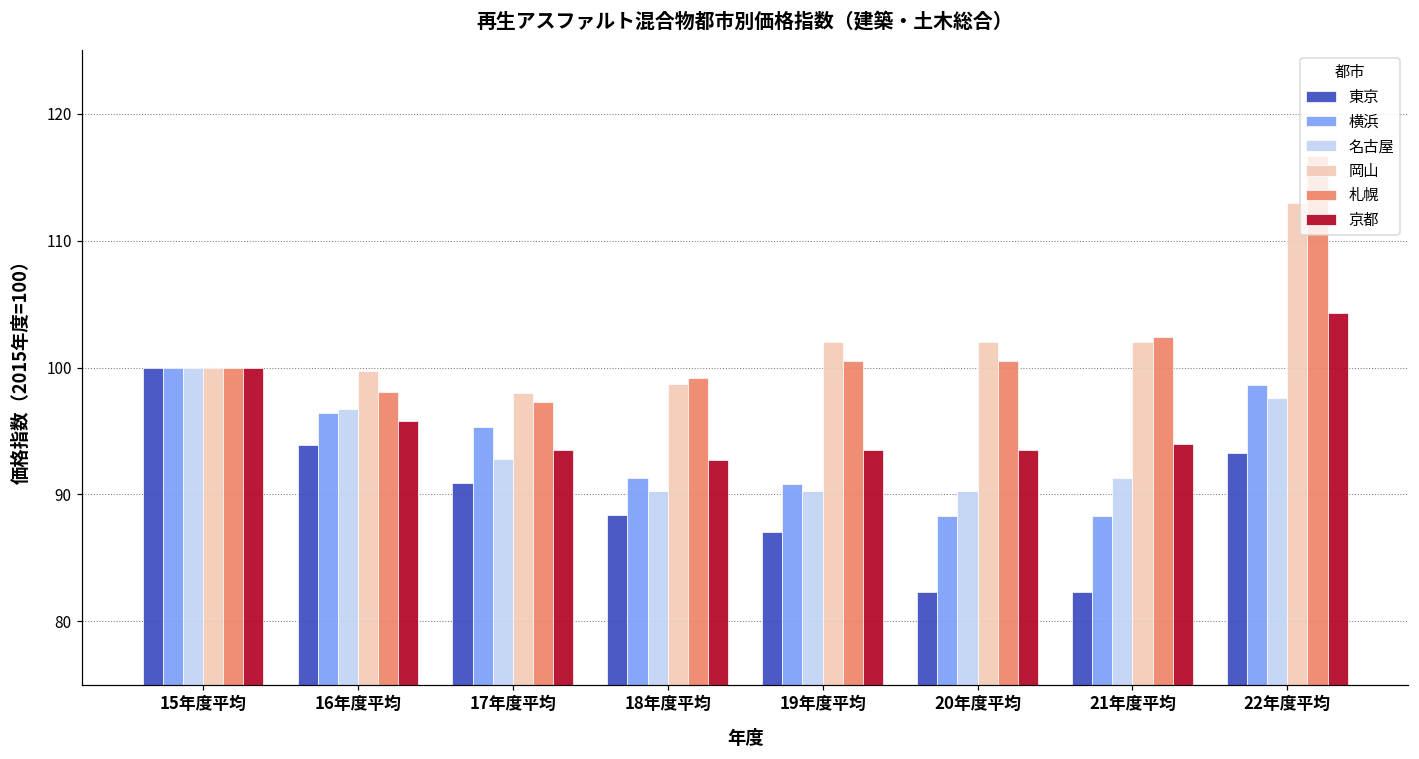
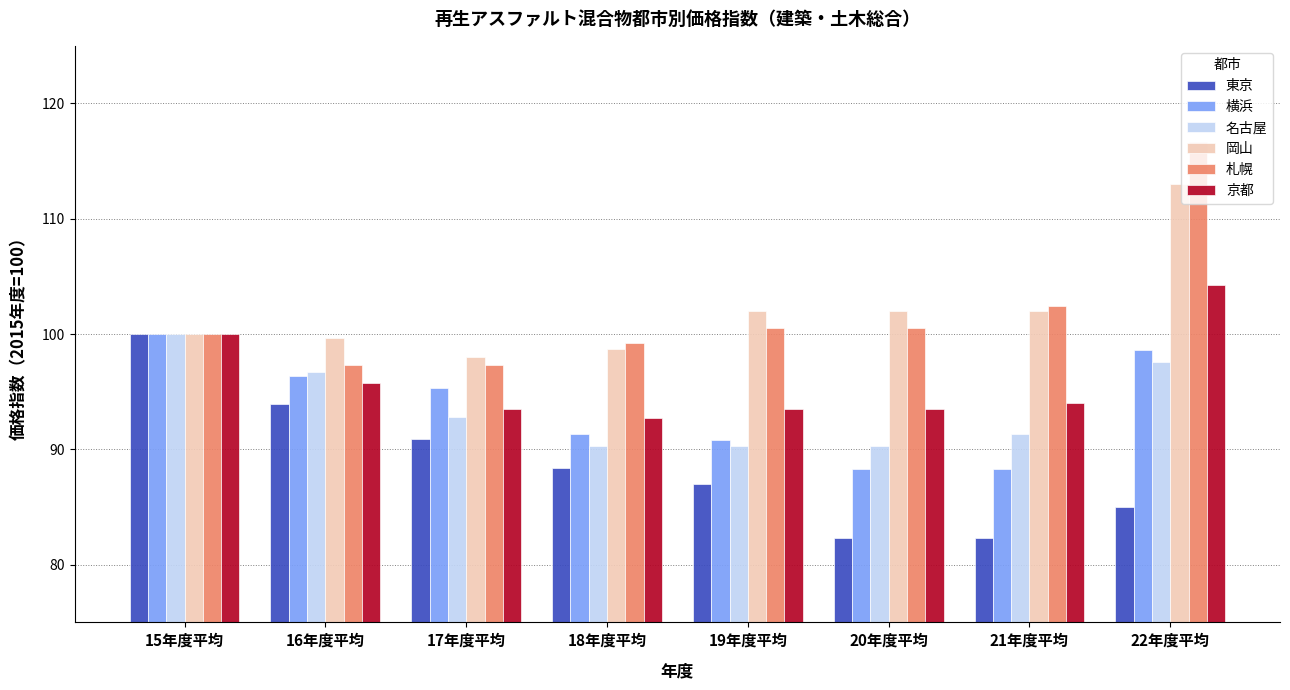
札幌, 16年度平均: 98.1 -> 97.3
東京, 22年度平均: 93.3 -> 85.0
